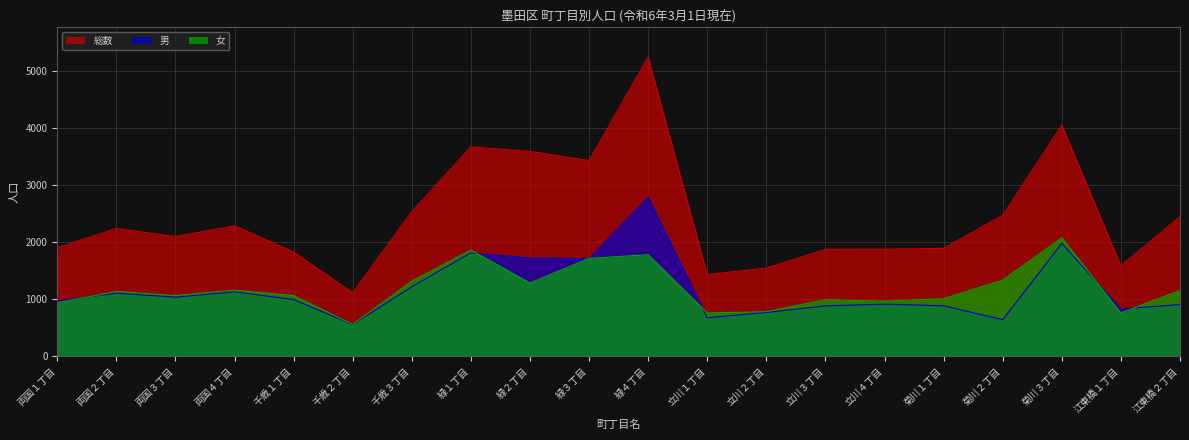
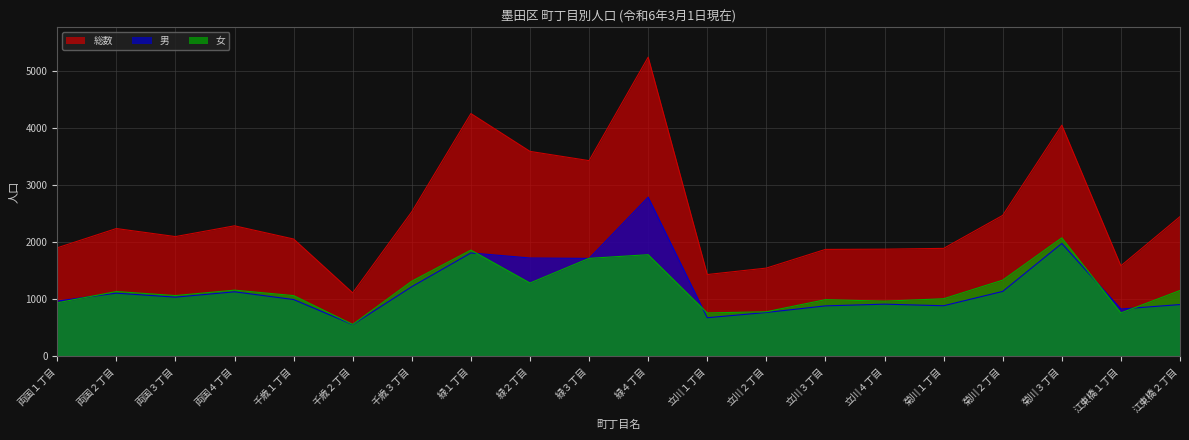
総数, 千歳１丁目: 1800 -> 2100
総数, 緑１丁目: 3700 -> 4300
男, 菊川２丁目: 600 -> 1100
